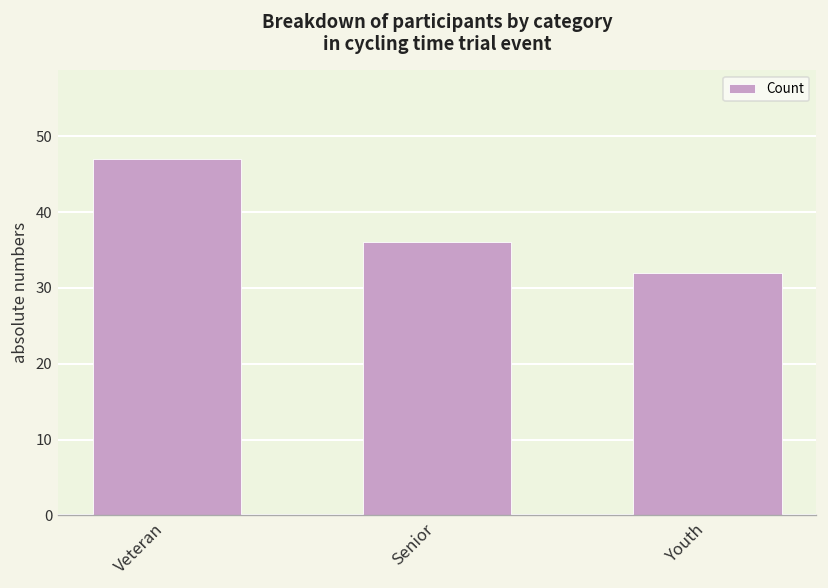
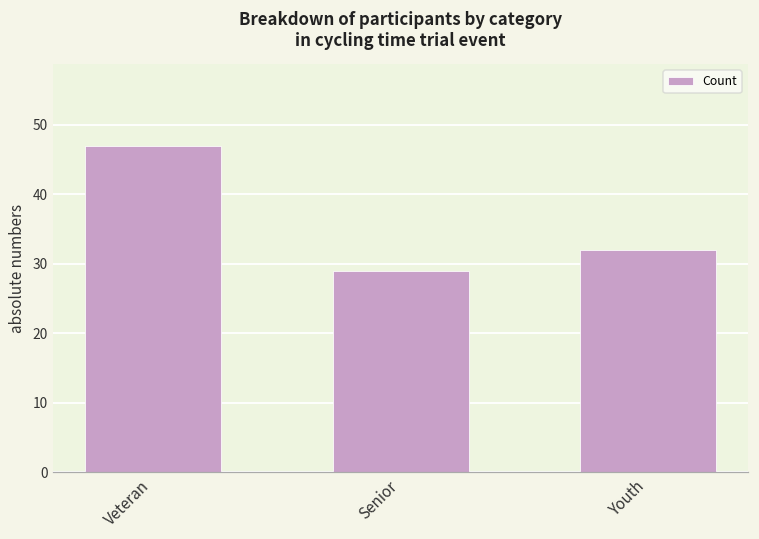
Senior: 36 -> 29
